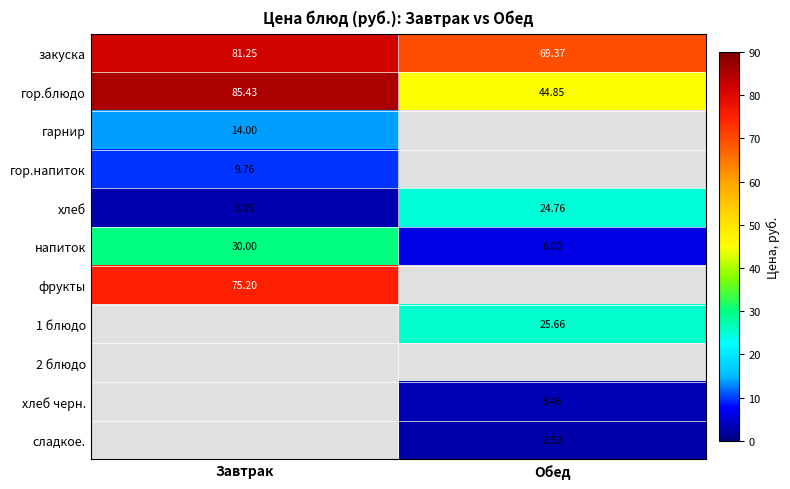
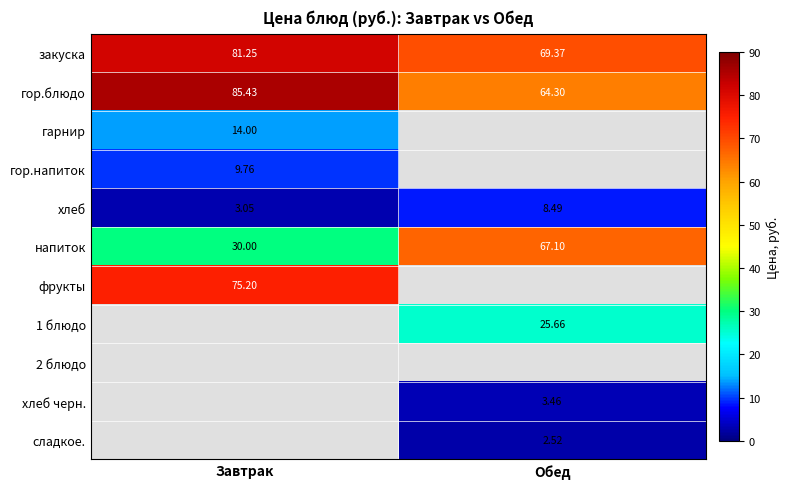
гор.блюдо, Обед: 44.85 -> 64.30
хлеб, Обед: 24.76 -> 8.49
напиток, Обед: 6.00 -> 67.10
